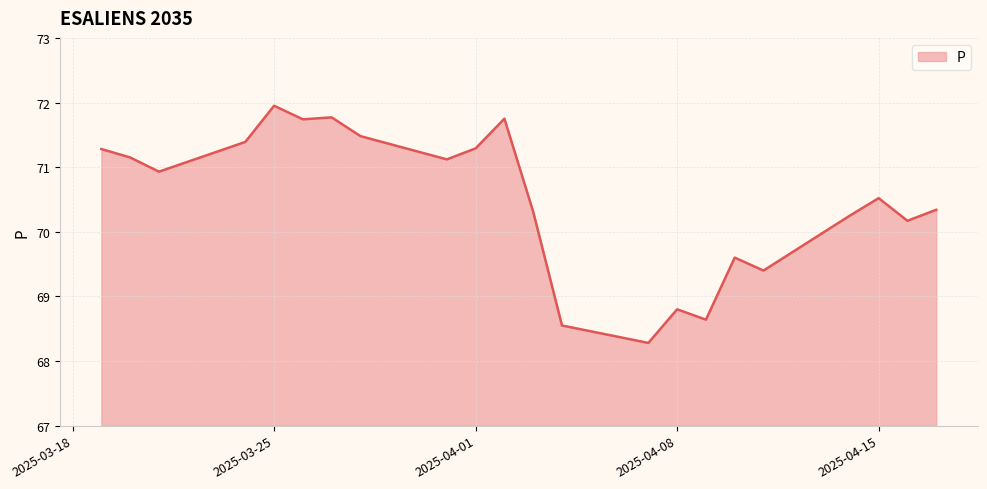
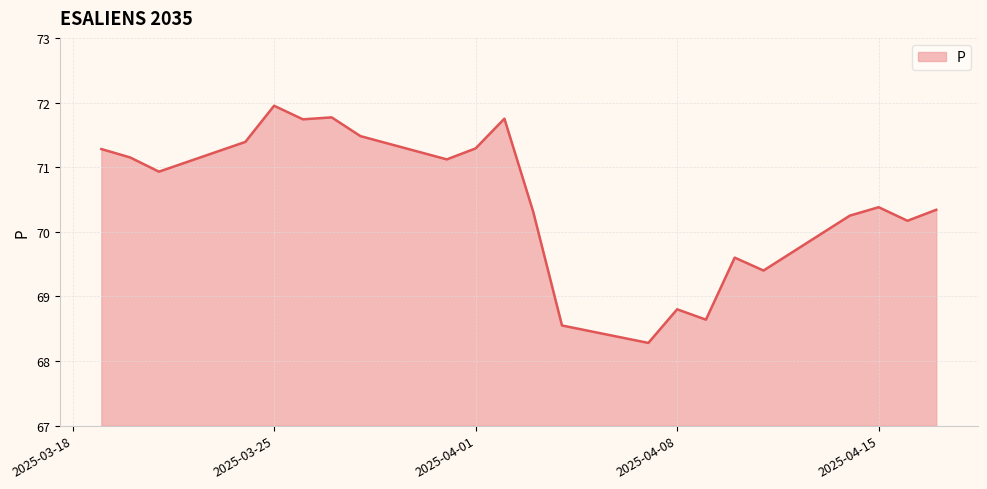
2025-04-15: 70.5 -> 70.4
